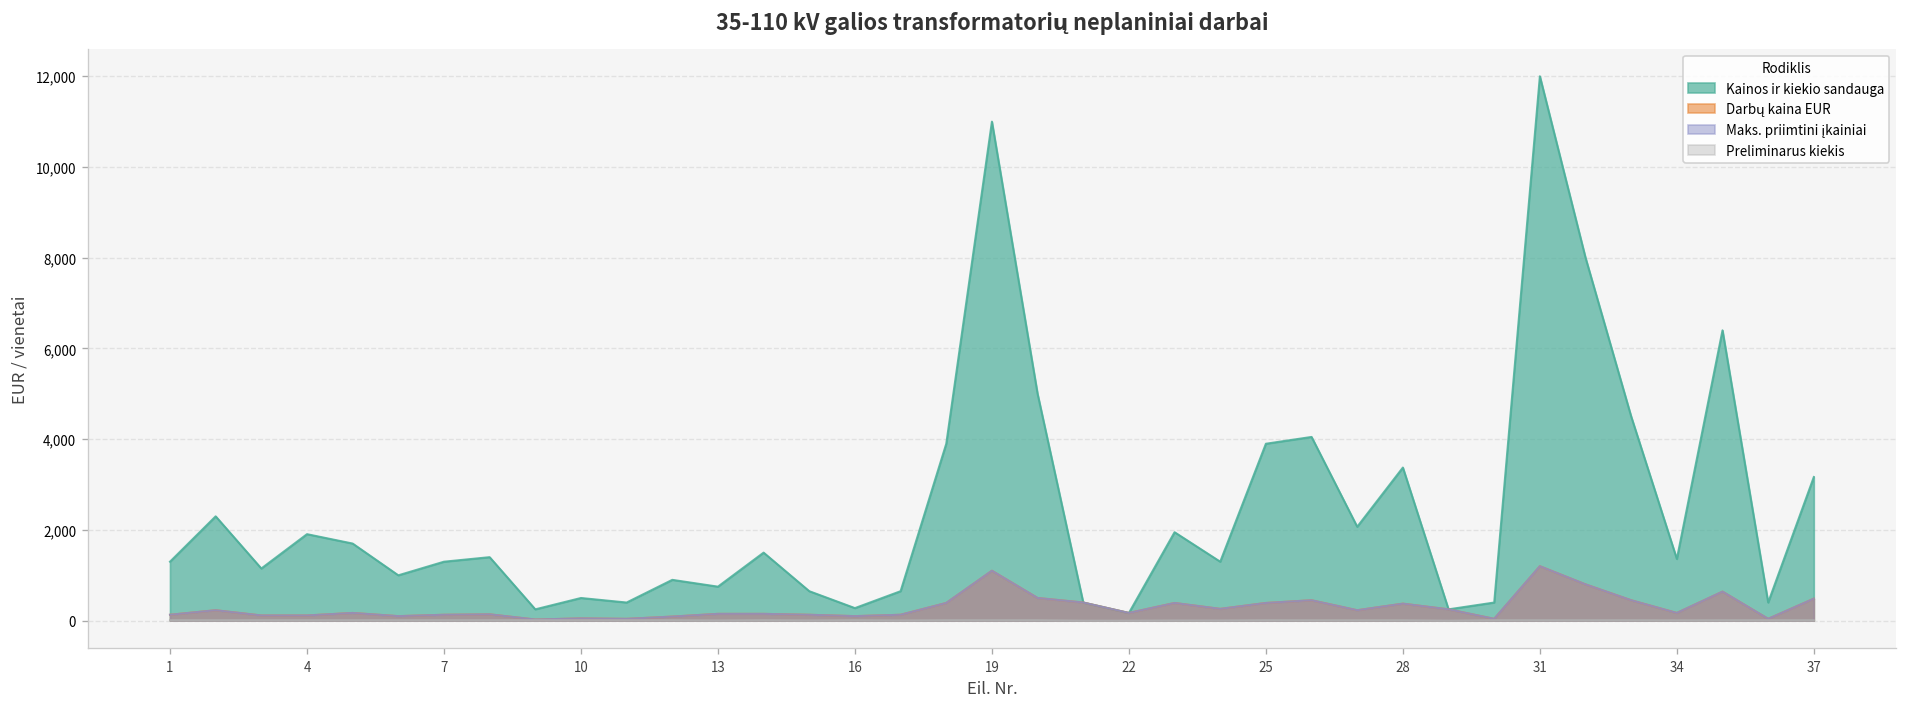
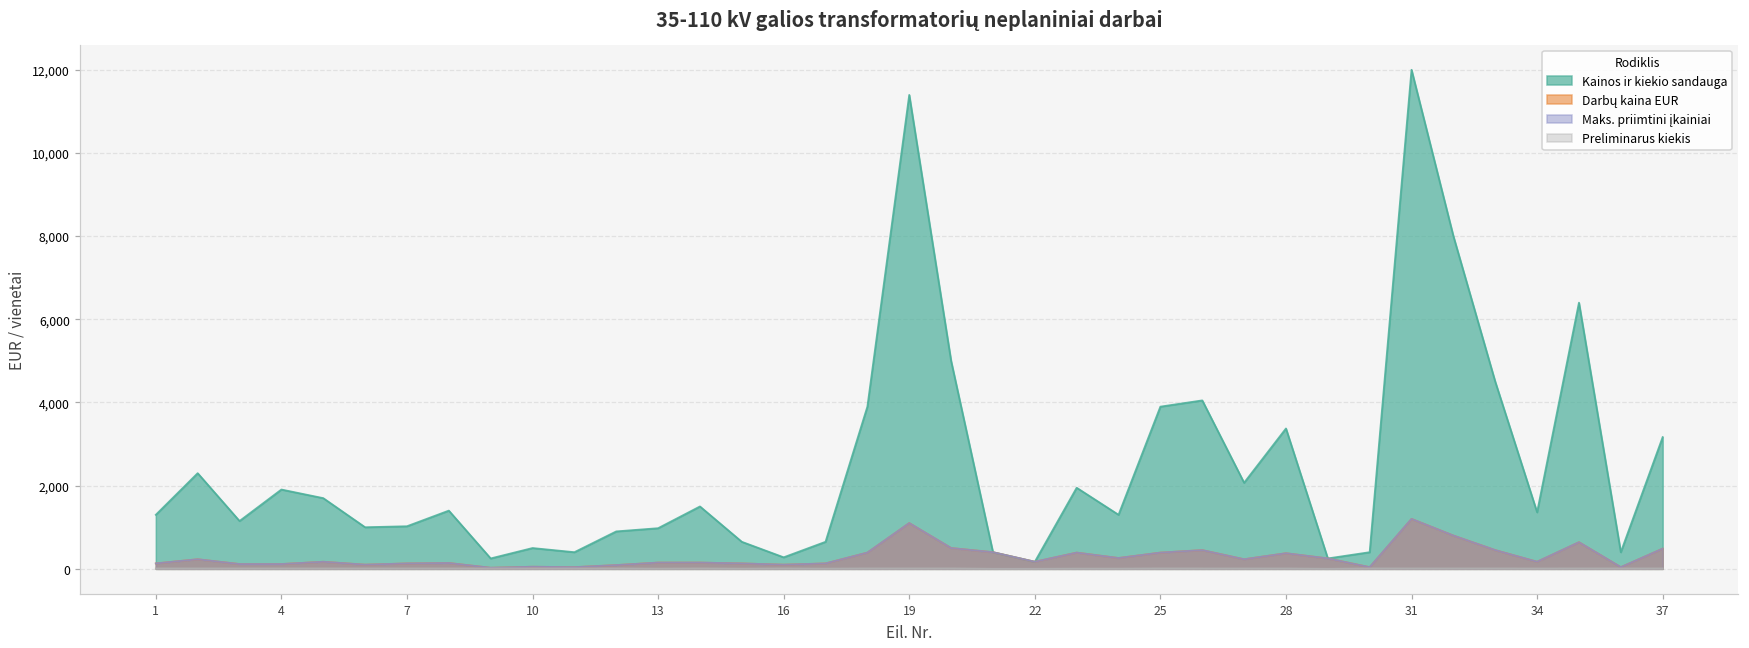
Kainos ir kiekio sandauga, 7: 1,300 -> 1,000
Kainos ir kiekio sandauga, 13: 800 -> 1,000
Kainos ir kiekio sandauga, 19: 11,000 -> 11,400
